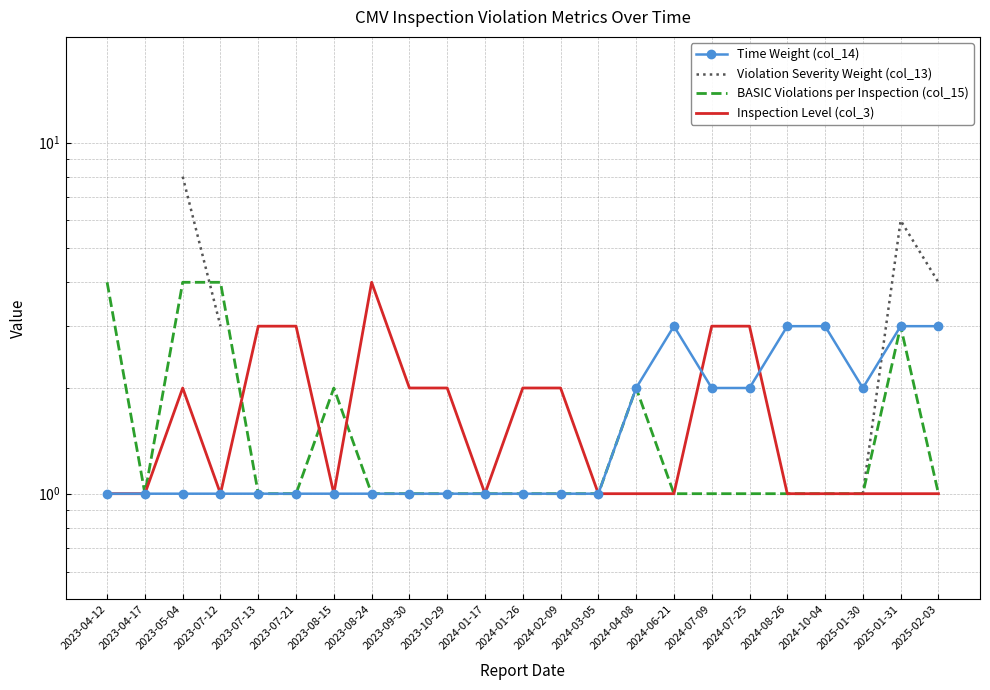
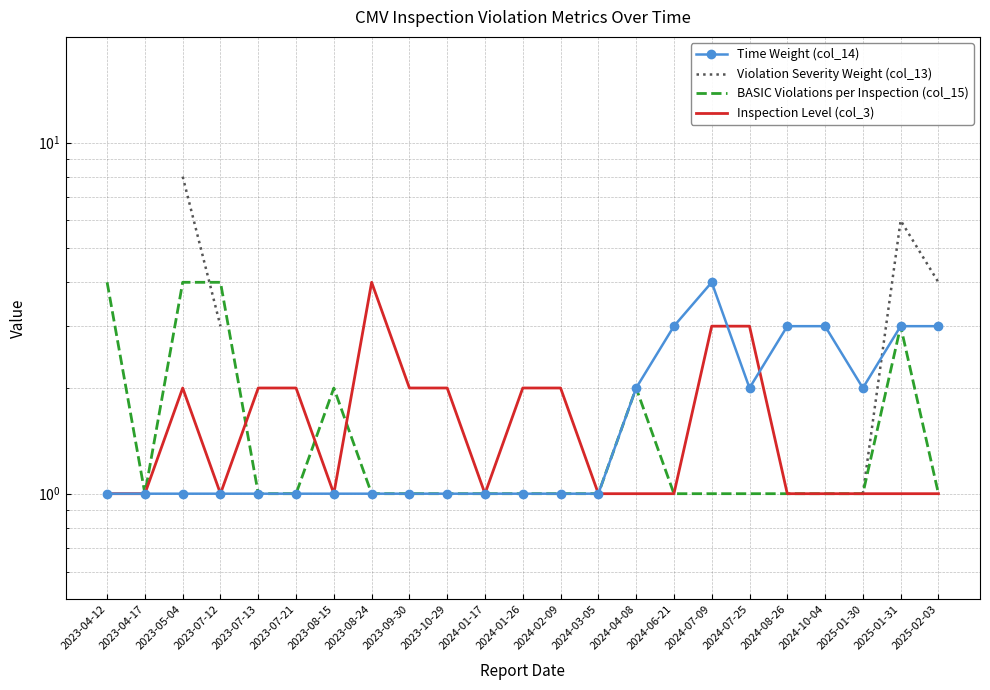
Inspection Level (col_3), 2023-07-13: 3 -> 2
Inspection Level (col_3), 2023-07-21: 3 -> 2
Time Weight (col_14), 2024-07-09: 2 -> 4
